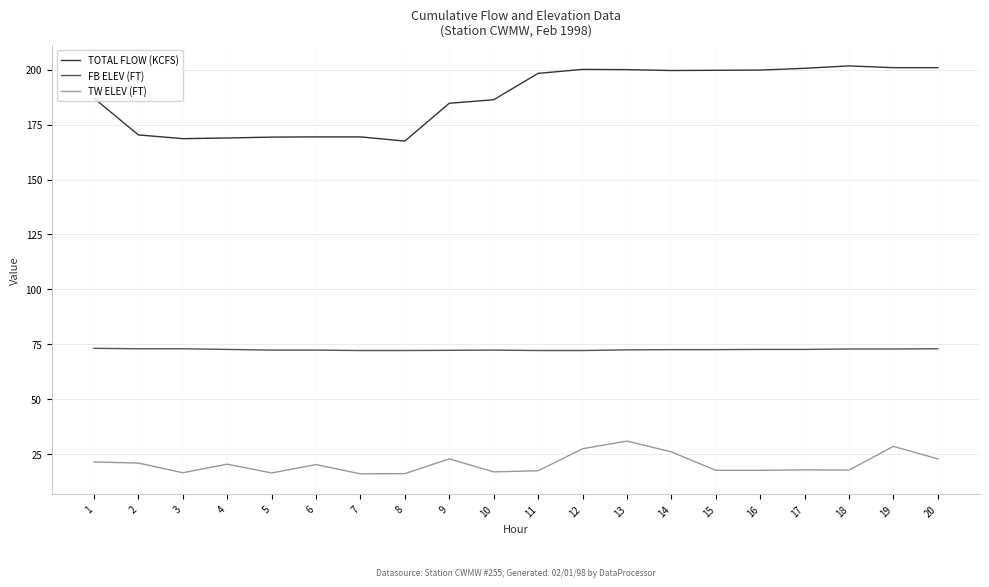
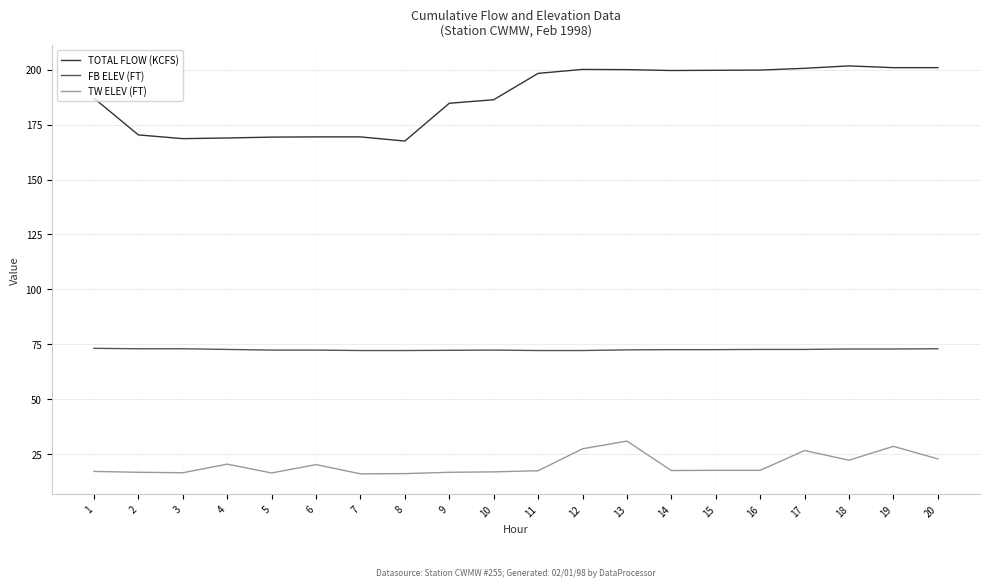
TW ELEV (FT), 1: 22 -> 17
TW ELEV (FT), 2: 21 -> 17
TW ELEV (FT), 9: 23 -> 17
TW ELEV (FT), 14: 26 -> 18
TW ELEV (FT), 17: 18 -> 27
TW ELEV (FT), 18: 18 -> 22
